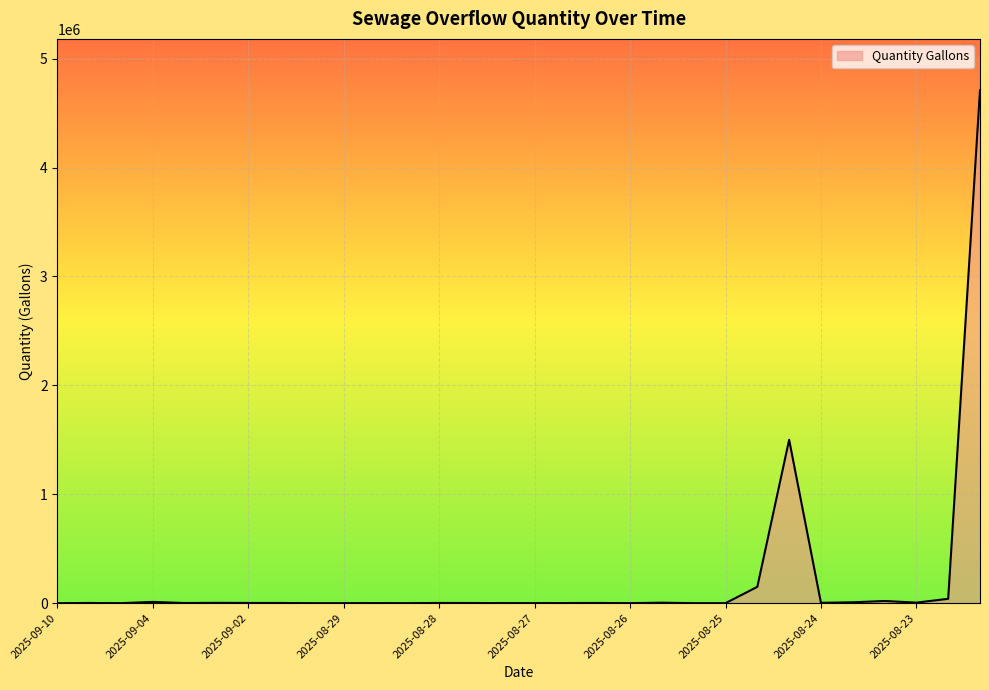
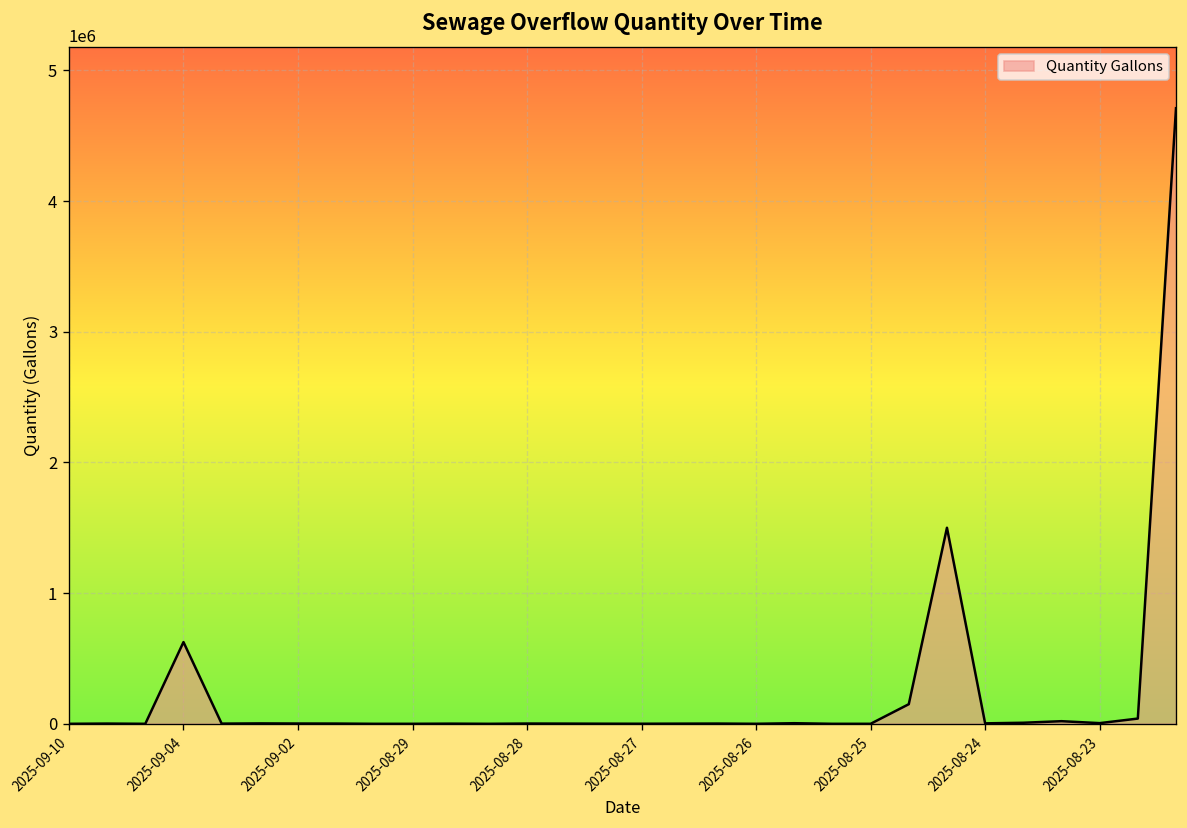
2025-09-04: 10000 -> 630000
